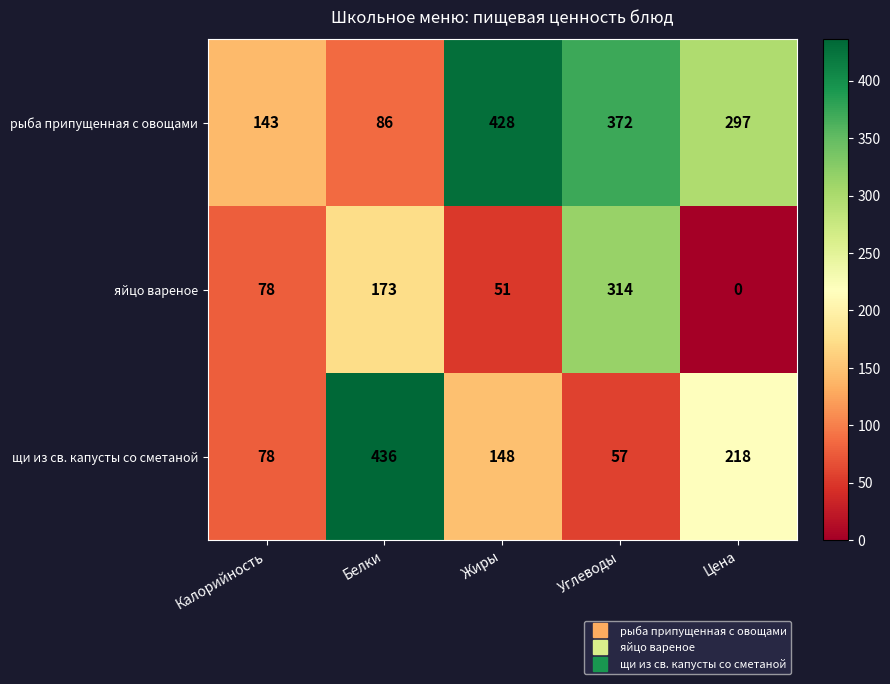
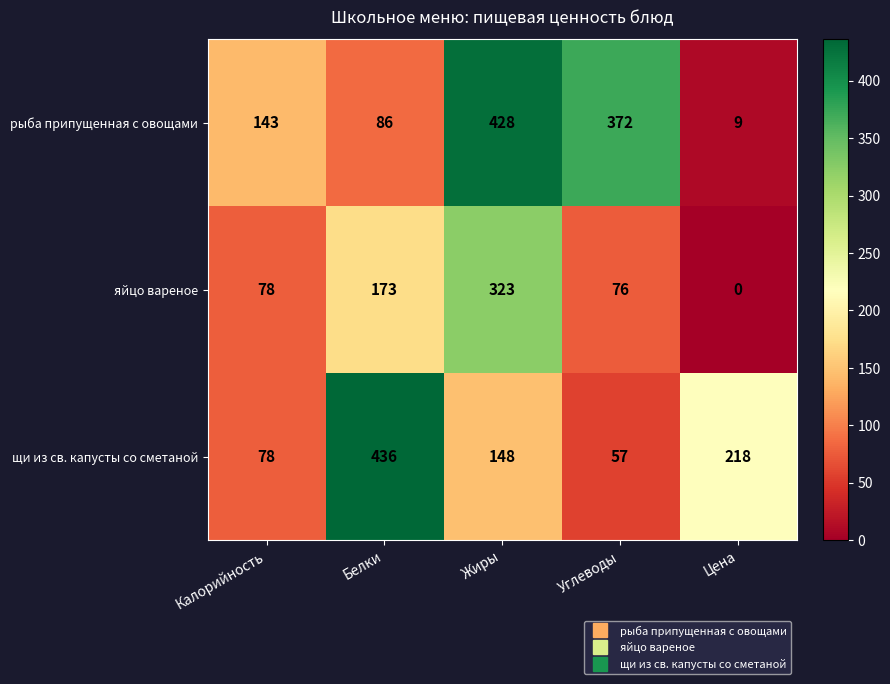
рыба припущенная с овощами, Цена: 297 -> 9
яйцо вареное, Жиры: 51 -> 323
яйцо вареное, Углеводы: 314 -> 76
